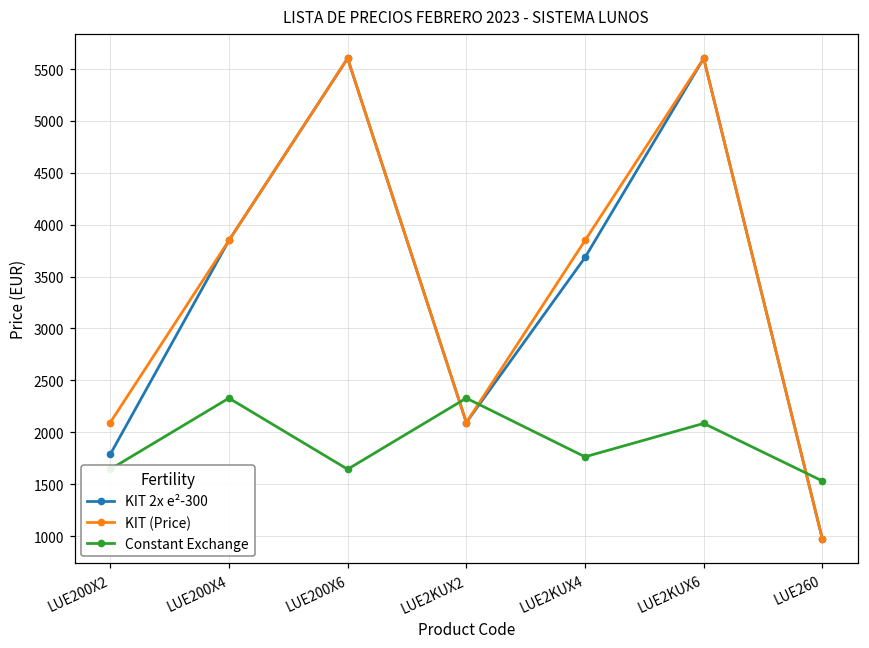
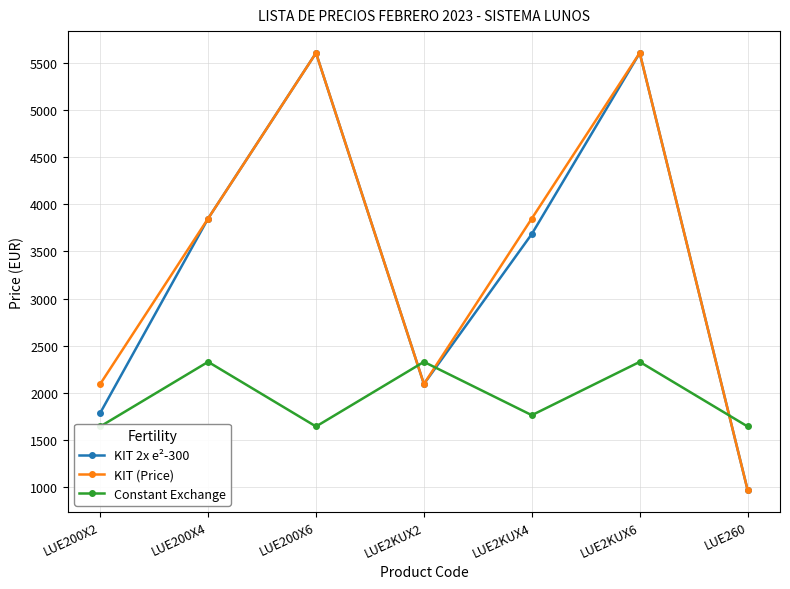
Constant Exchange, LUE2KUX6: 2100 -> 2300
Constant Exchange, LUE260: 1500 -> 1600
